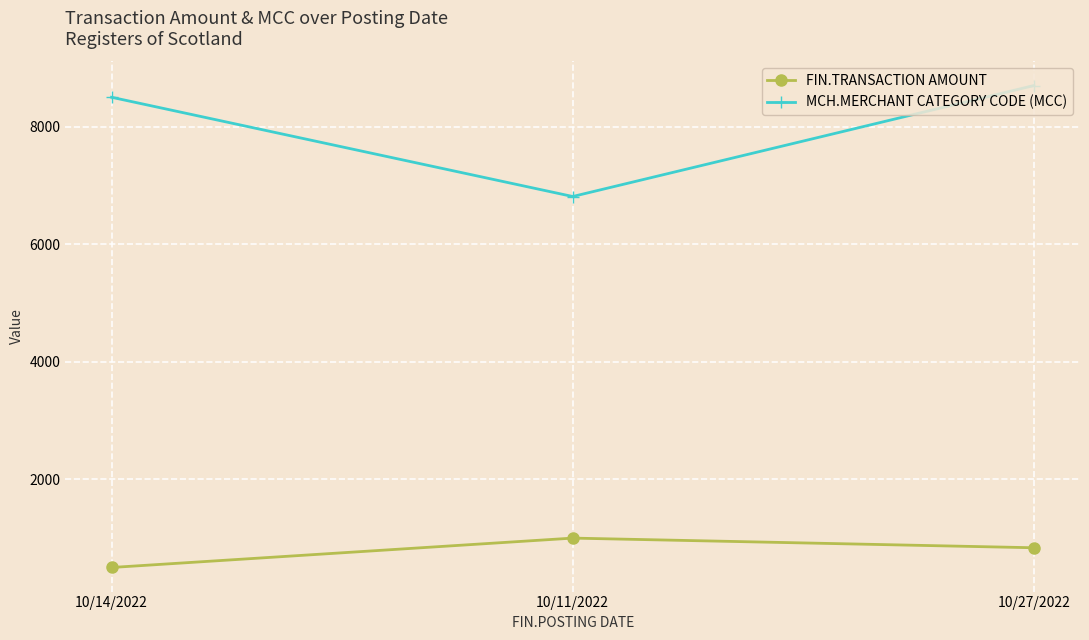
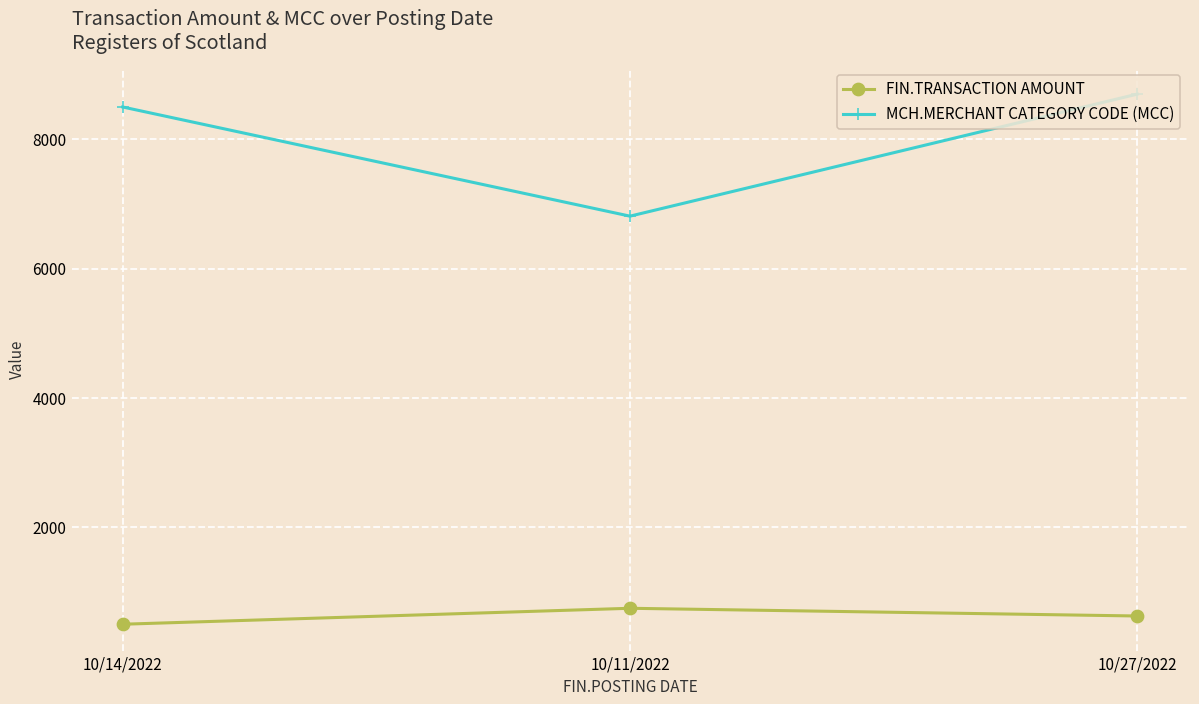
FIN.TRANSACTION AMOUNT, 10/11/2022: 1000 -> 700
FIN.TRANSACTION AMOUNT, 10/27/2022: 800 -> 600
